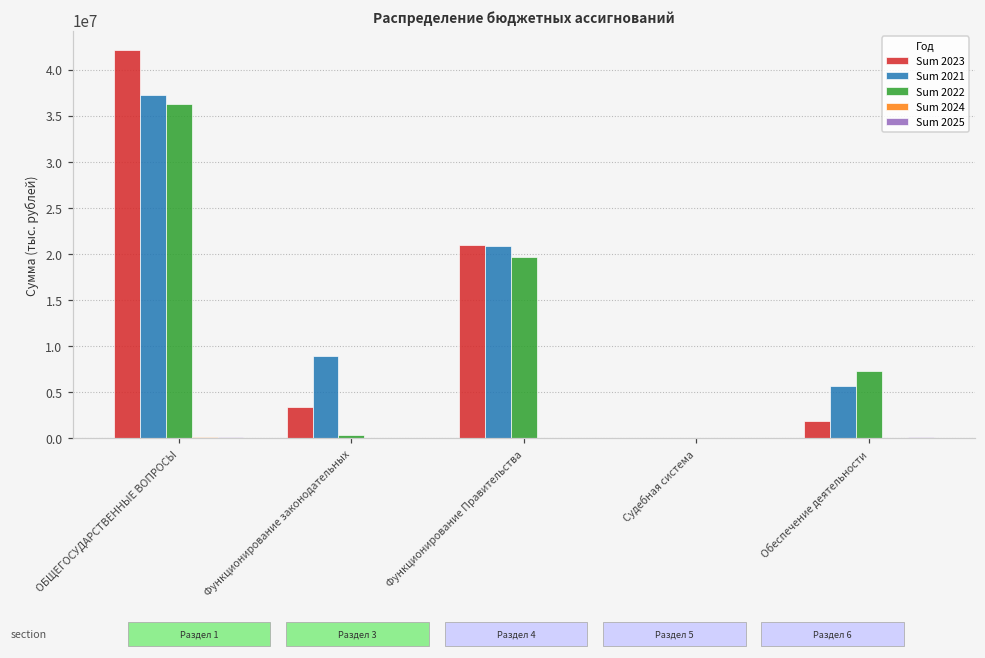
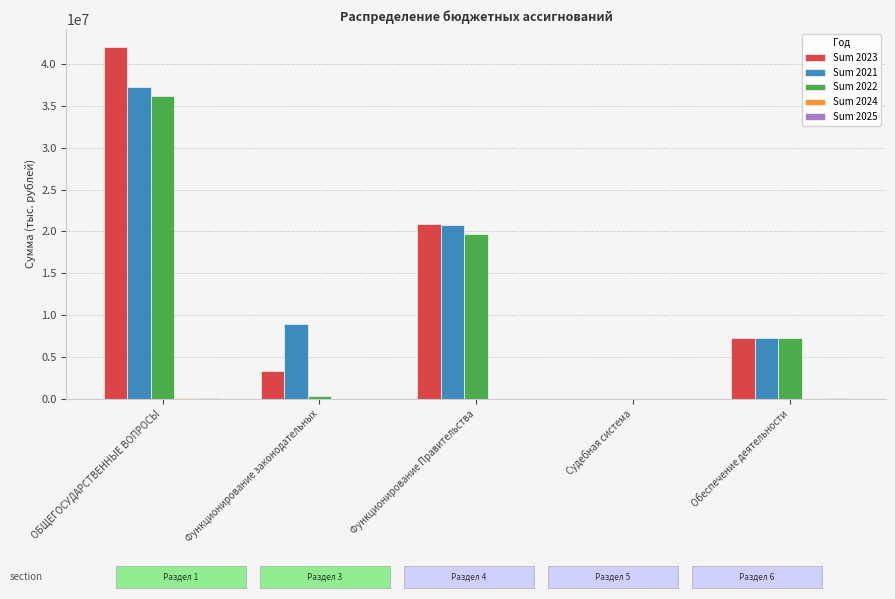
Sum 2023, Обеспечение деятельности: 2000000 -> 7000000
Sum 2021, Обеспечение деятельности: 6000000 -> 7000000
